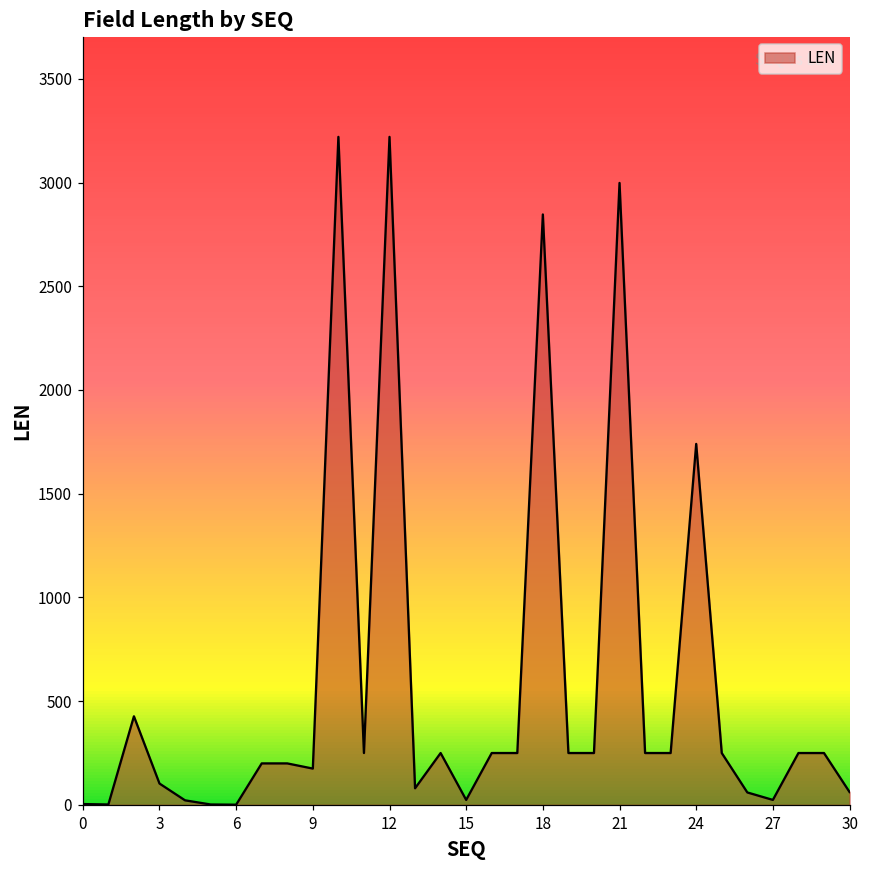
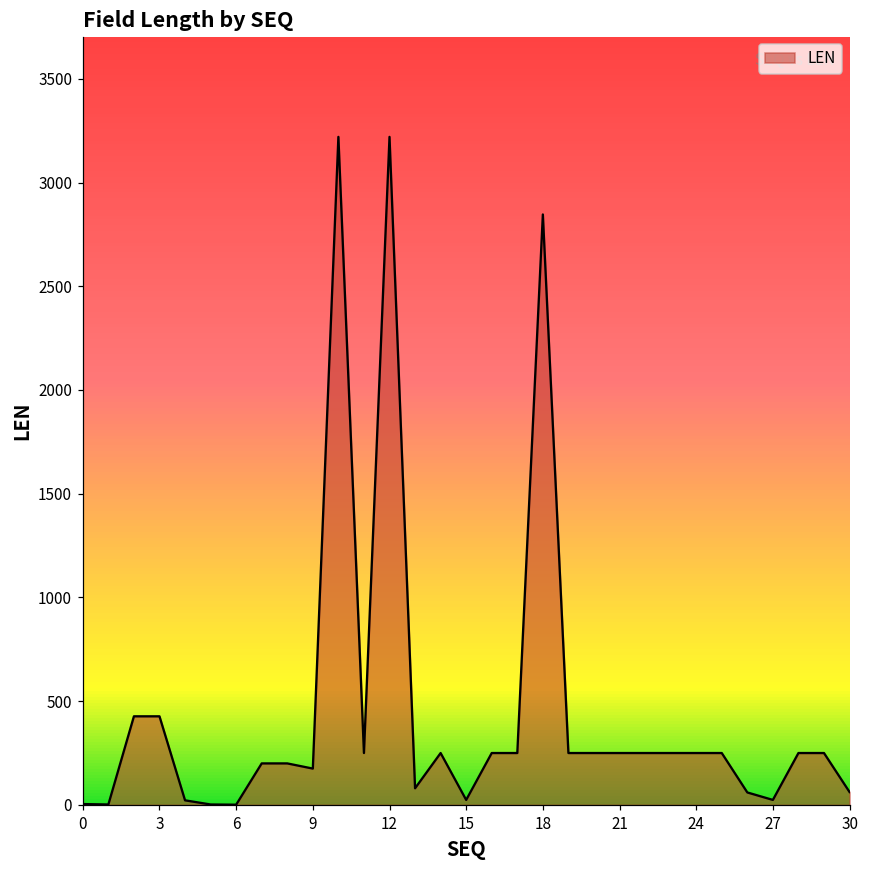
3: 100 -> 430
21: 3000 -> 250
24: 1740 -> 250
